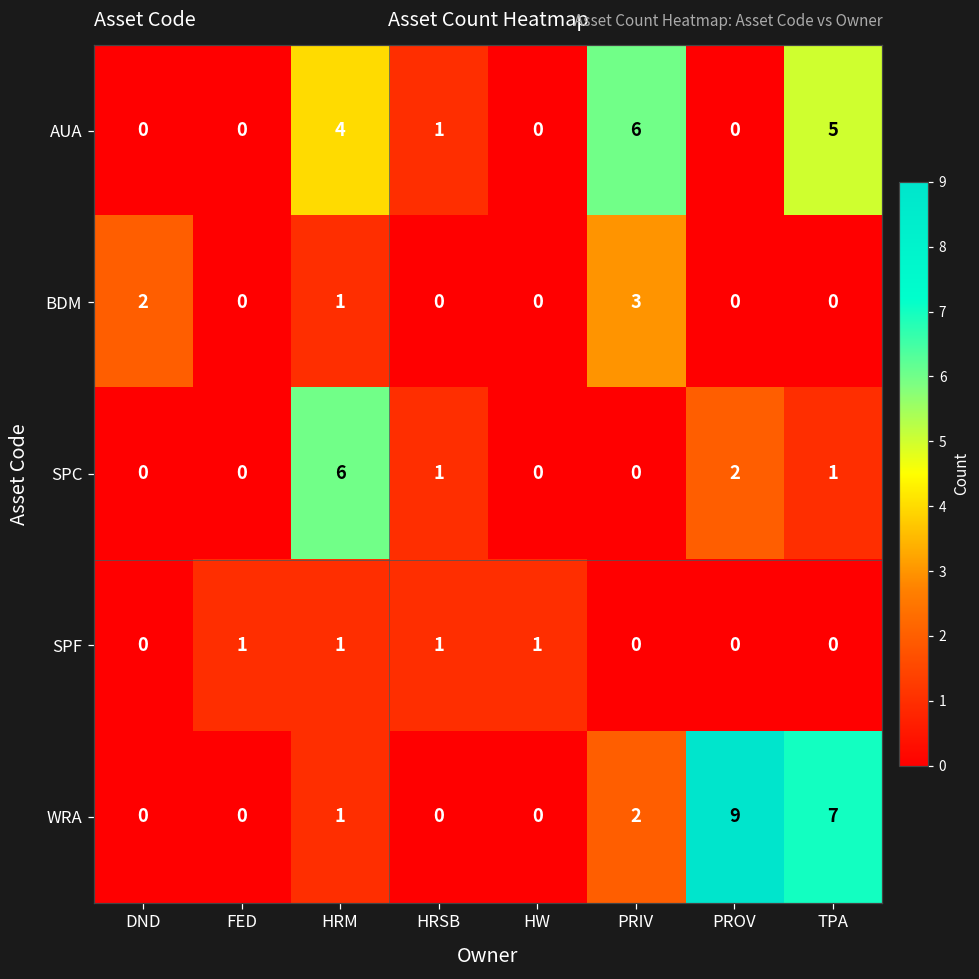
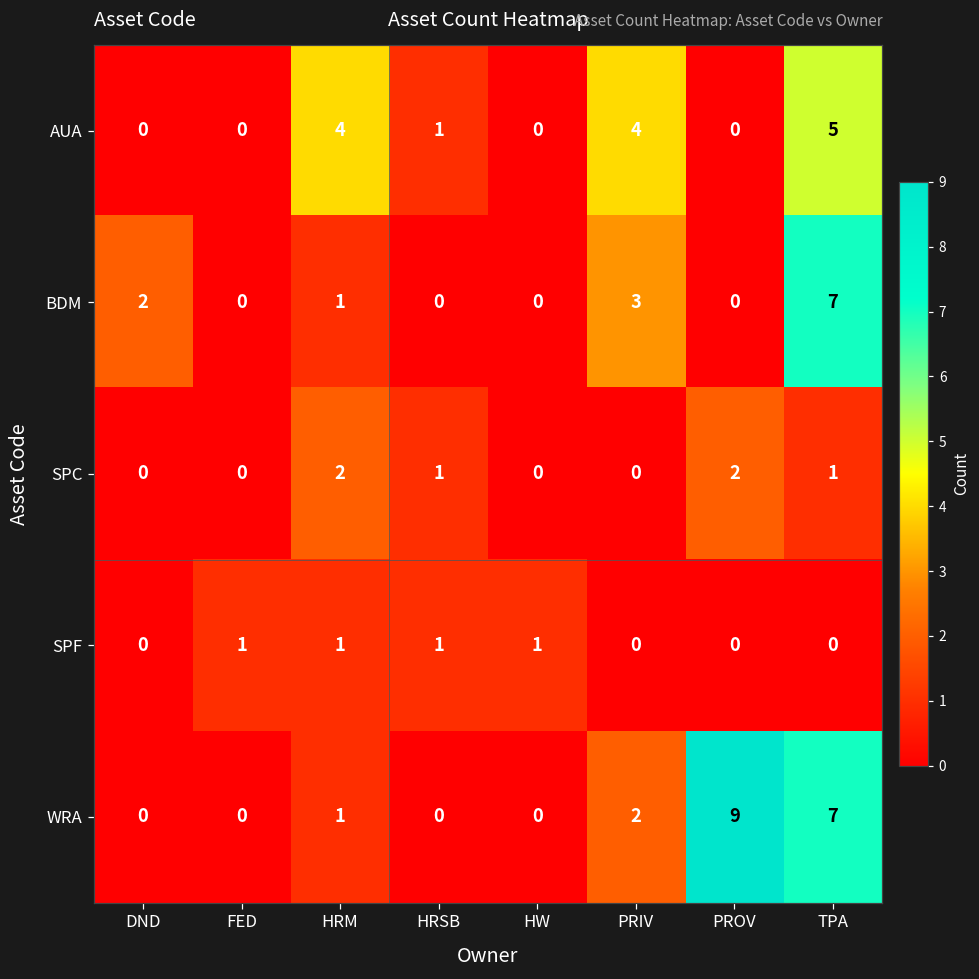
AUA, PRIV: 6 -> 4
BDM, TPA: 0 -> 7
SPC, HRM: 6 -> 2
